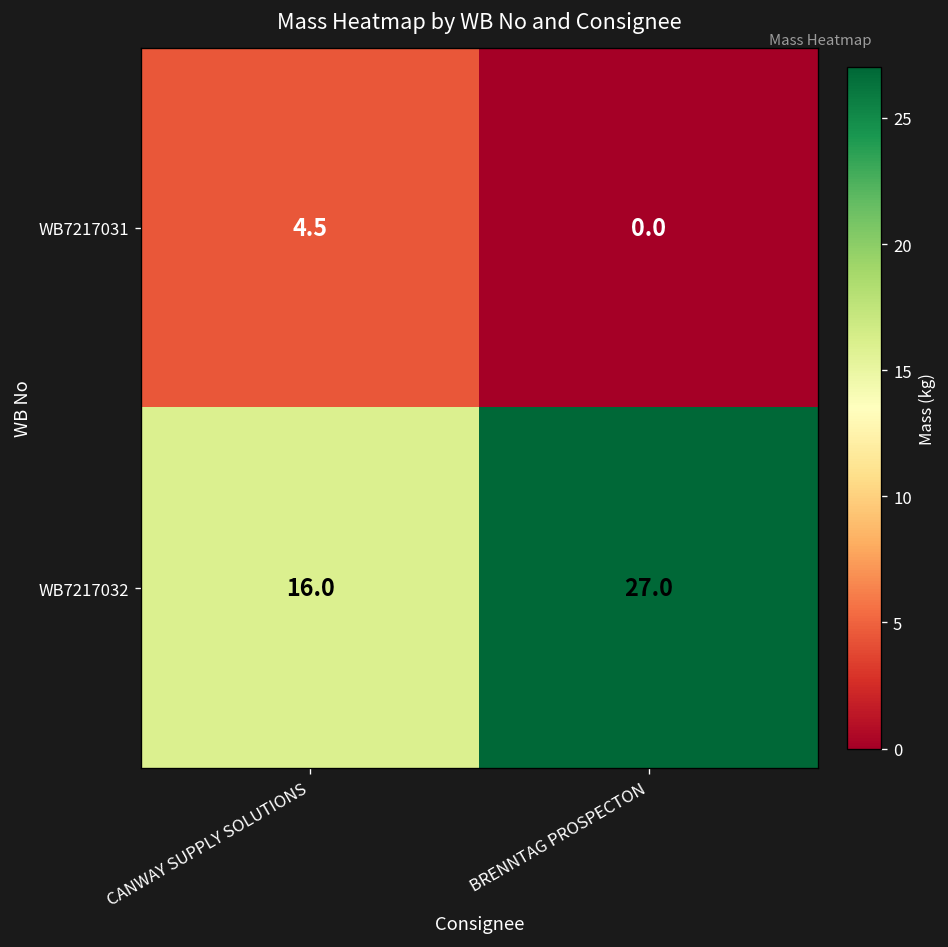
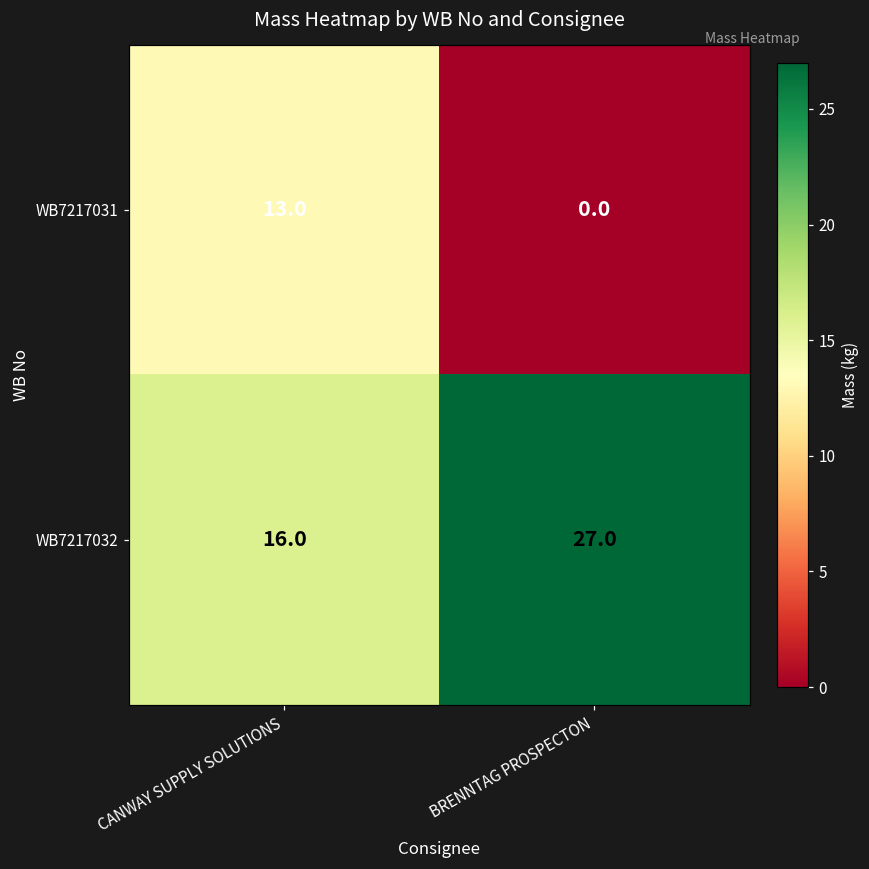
WB7217031, CANWAY SUPPLY SOLUTIONS: 4.5 -> 13.0
